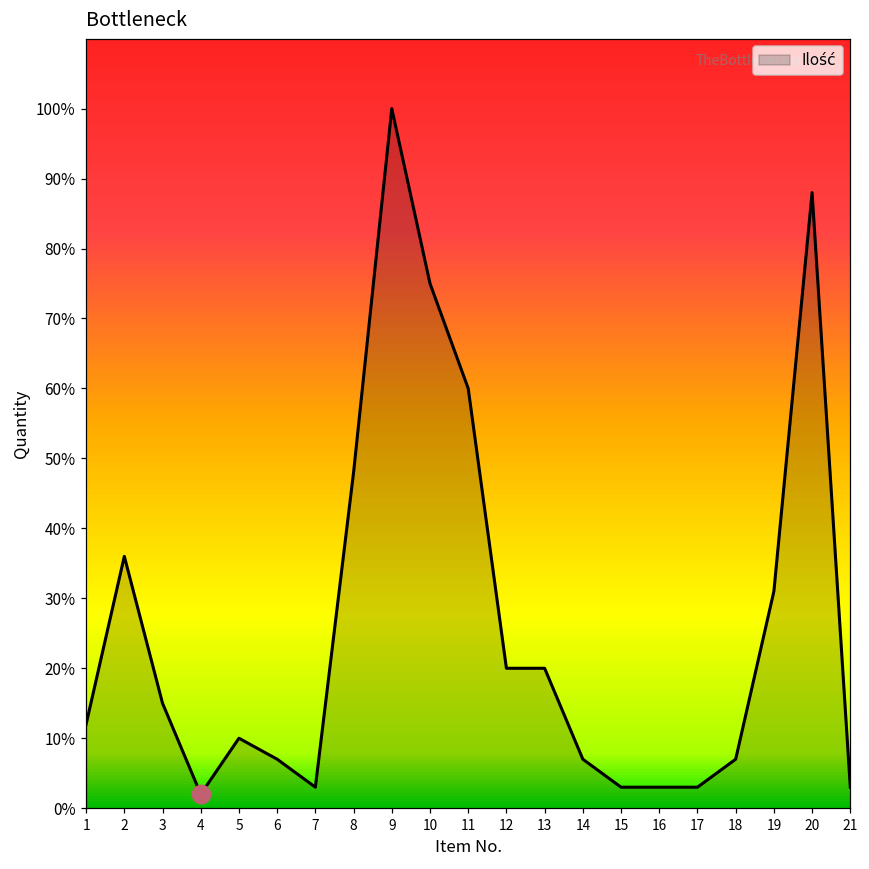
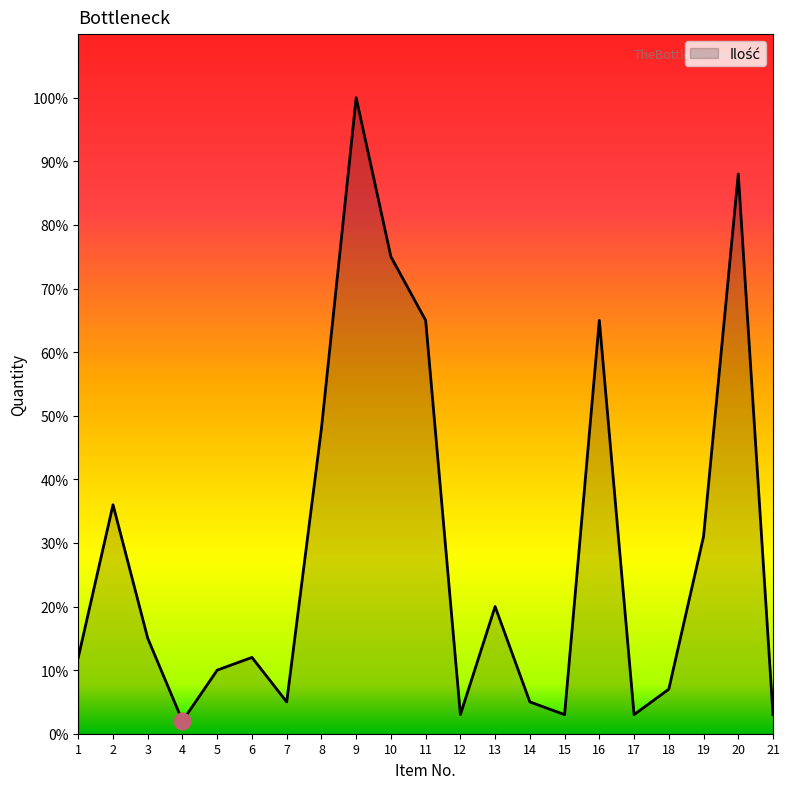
Ilość, 6: 7% -> 12%
Ilość, 7: 3% -> 5%
Ilość, 11: 60% -> 65%
Ilość, 12: 20% -> 3%
Ilość, 14: 7% -> 5%
Ilość, 16: 3% -> 65%
